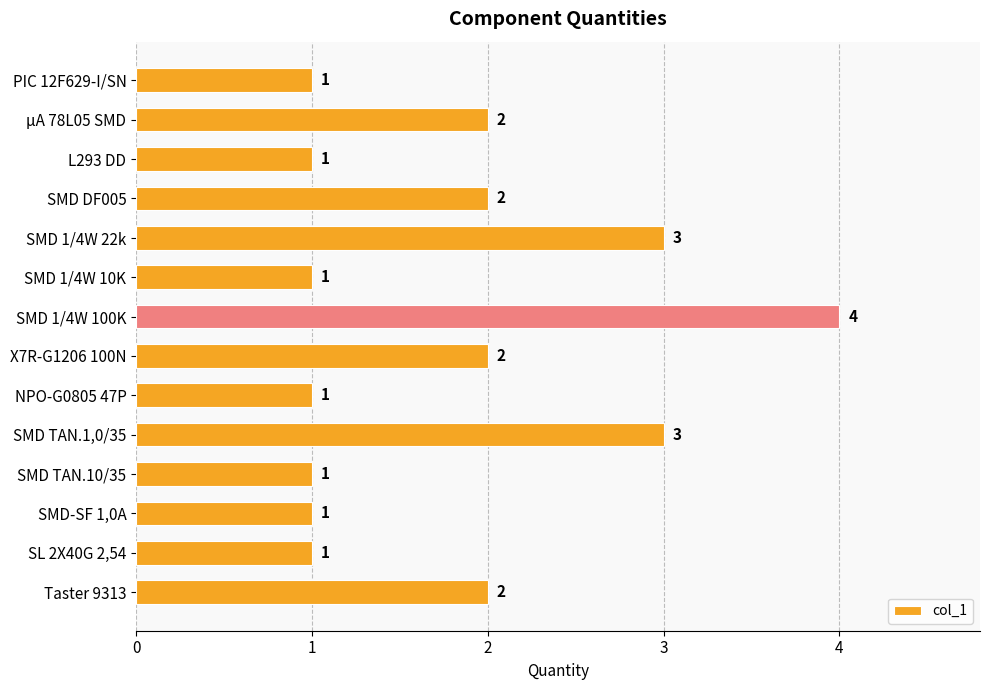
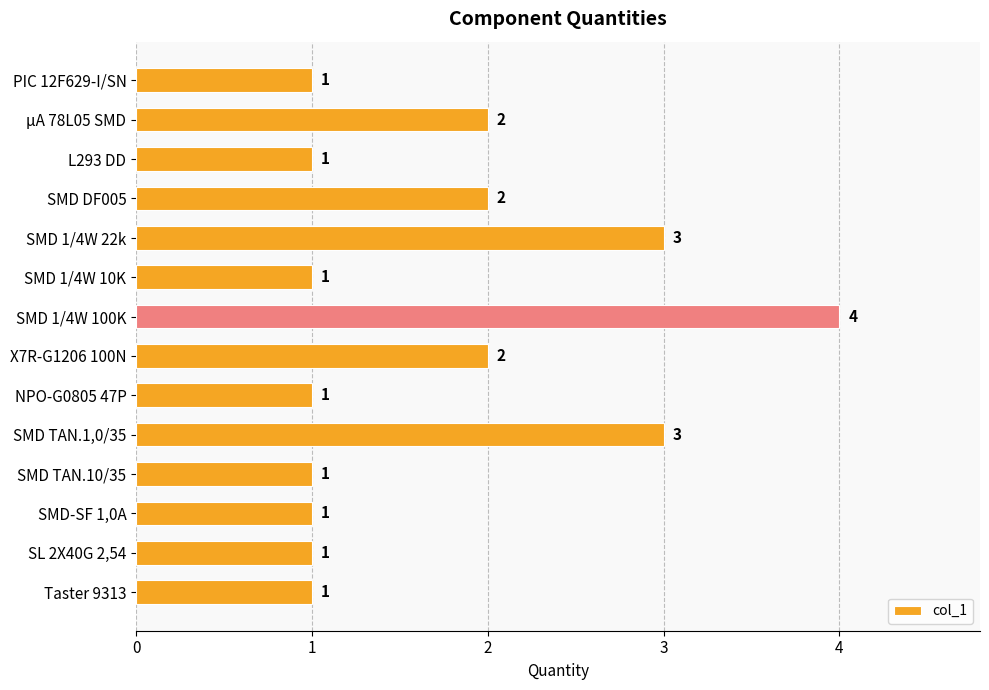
Taster 9313: 2 -> 1
